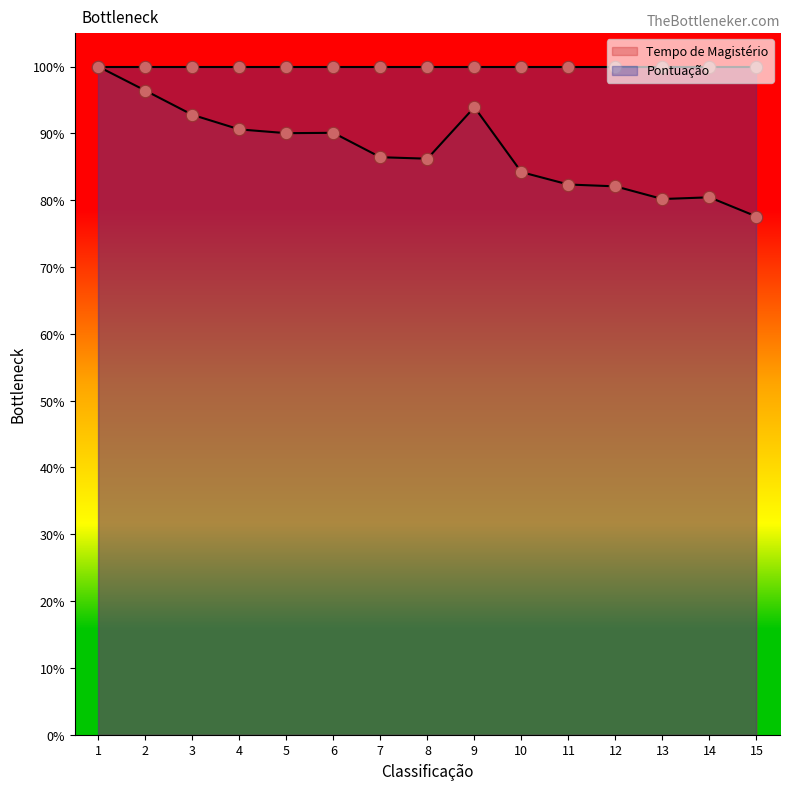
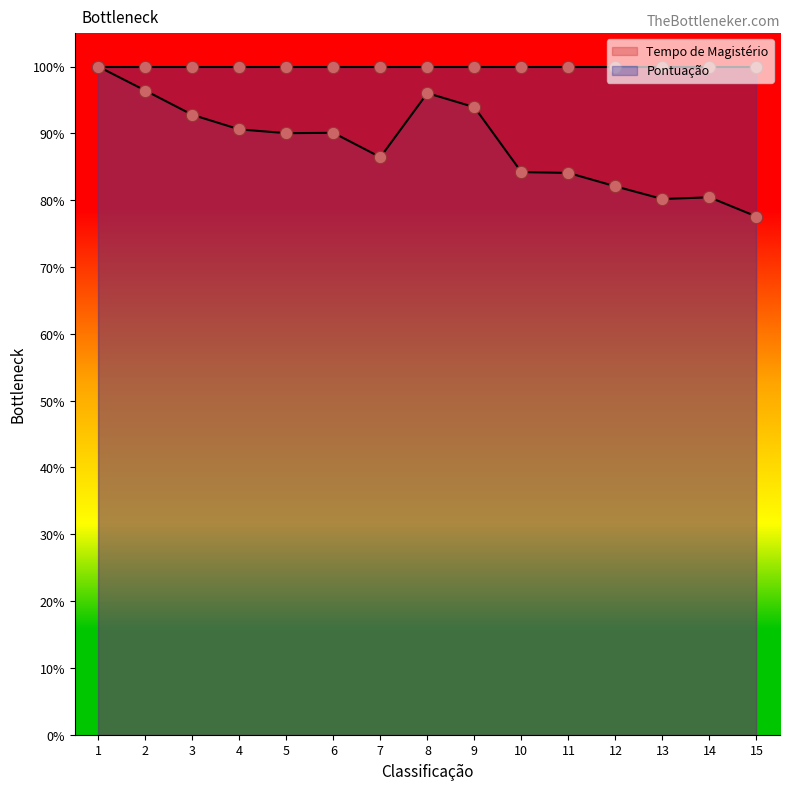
Tempo de Magistério, 8: 86% -> 96%
Tempo de Magistério, 11: 82% -> 84%
